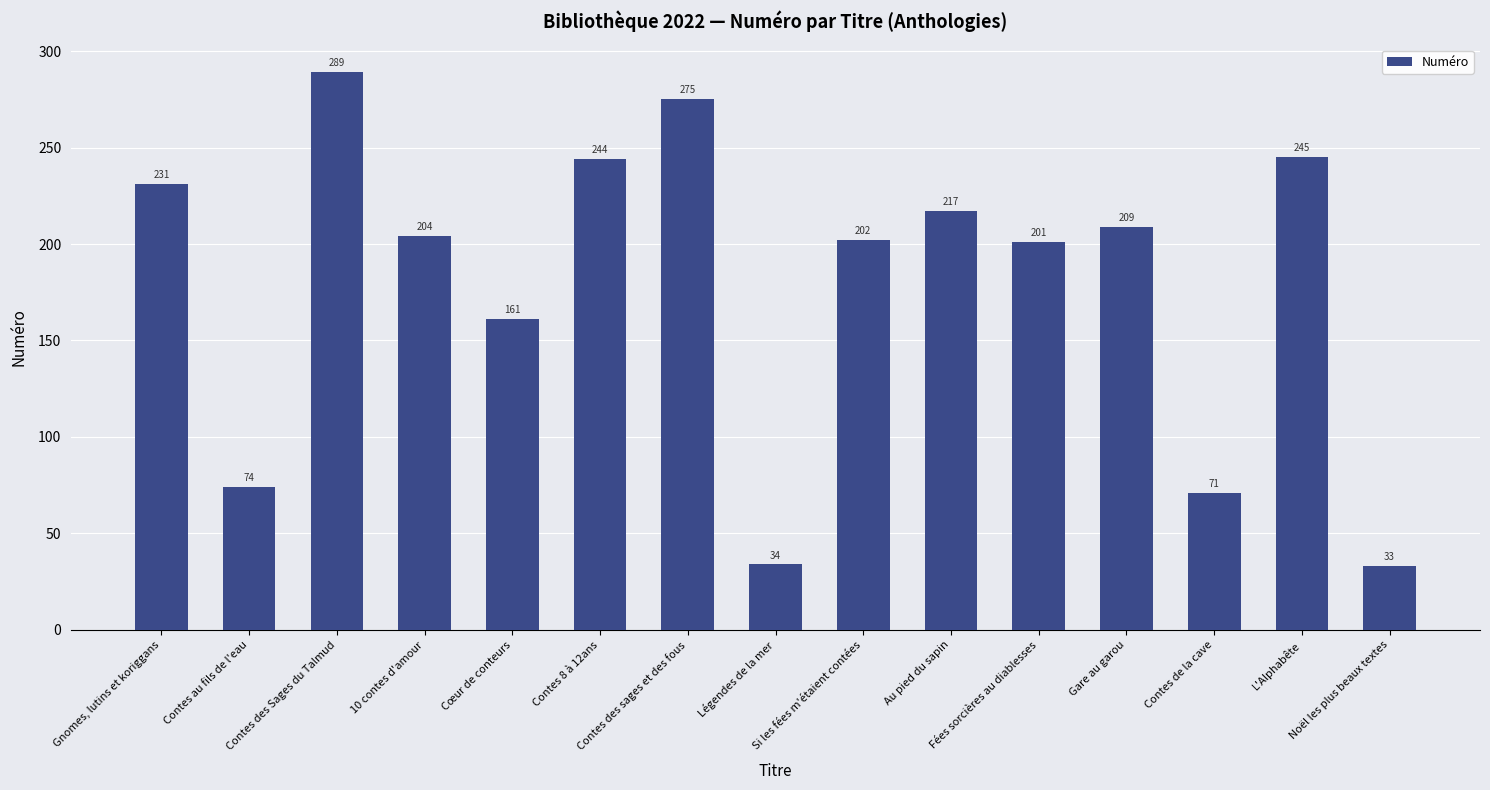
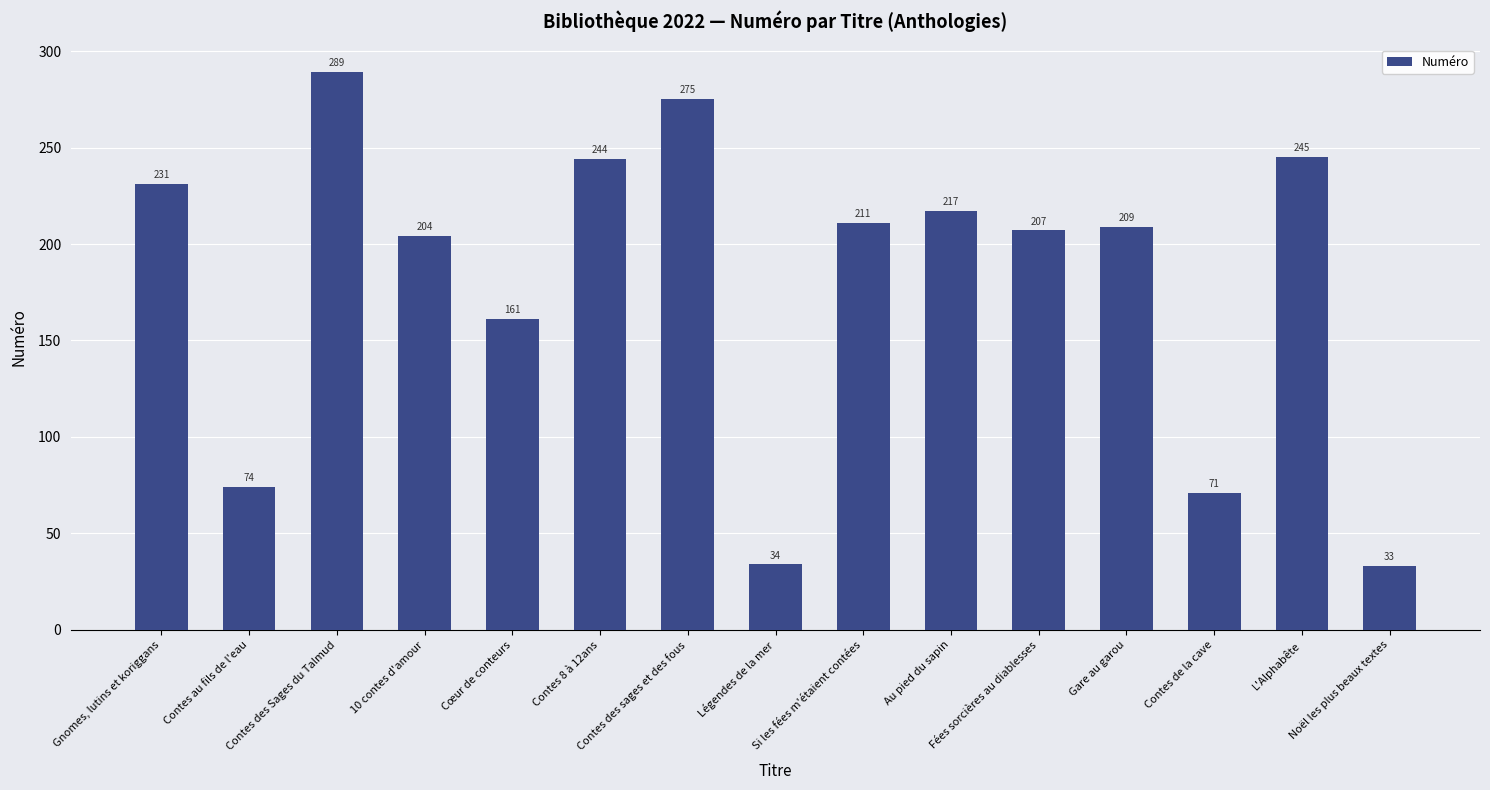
Si les fées m'étaient contées: 202 -> 211
Fées sorcières au diablesses: 201 -> 207
